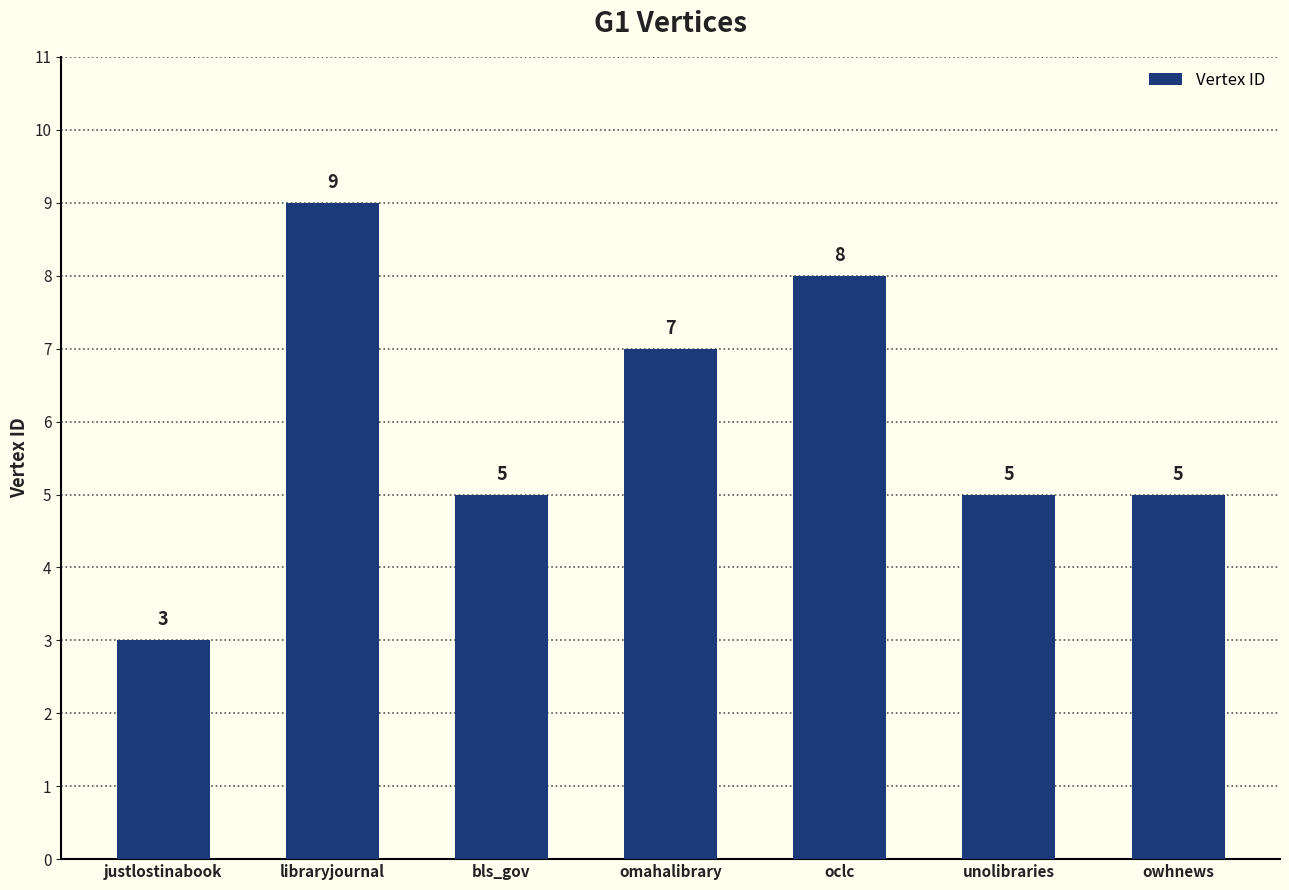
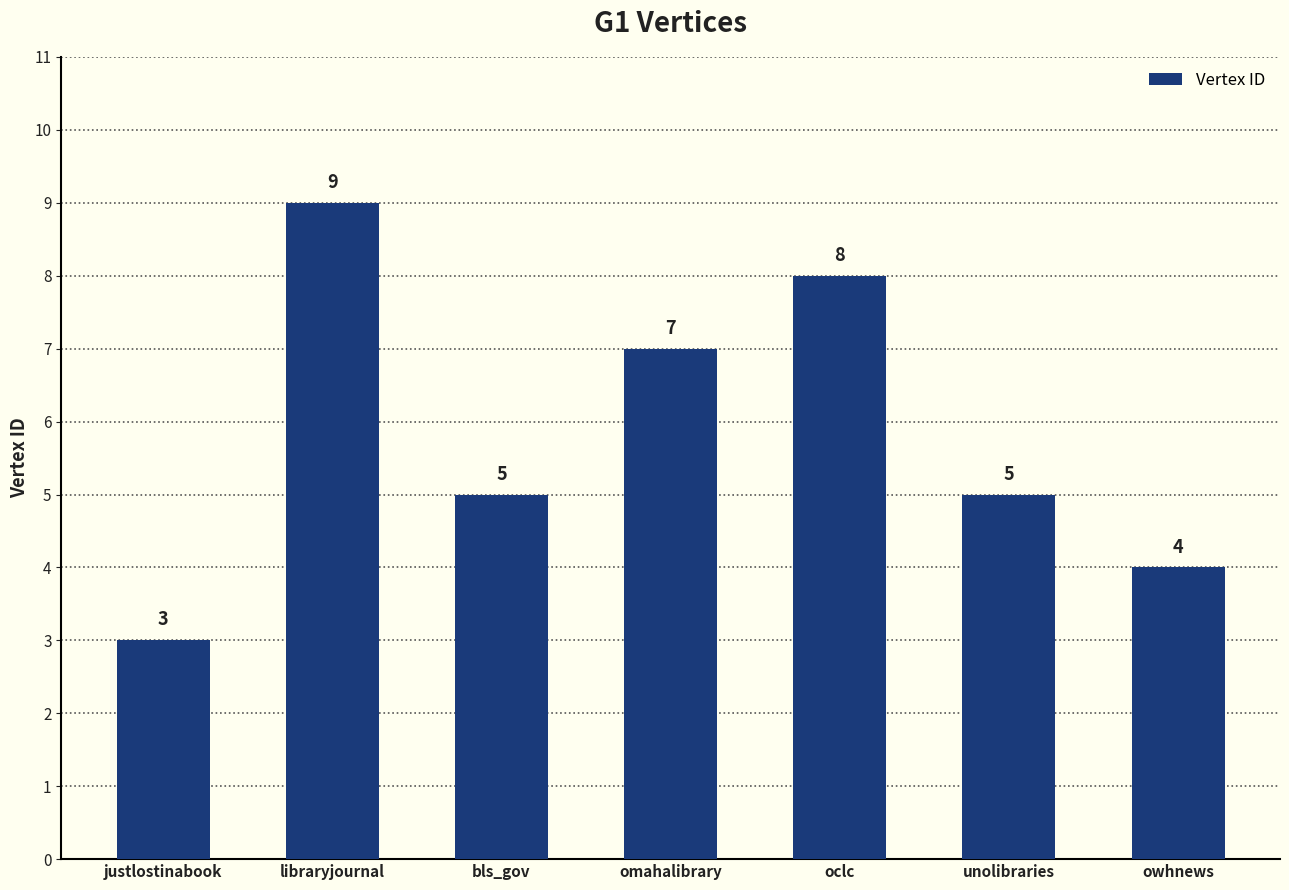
owhnews: 5 -> 4
